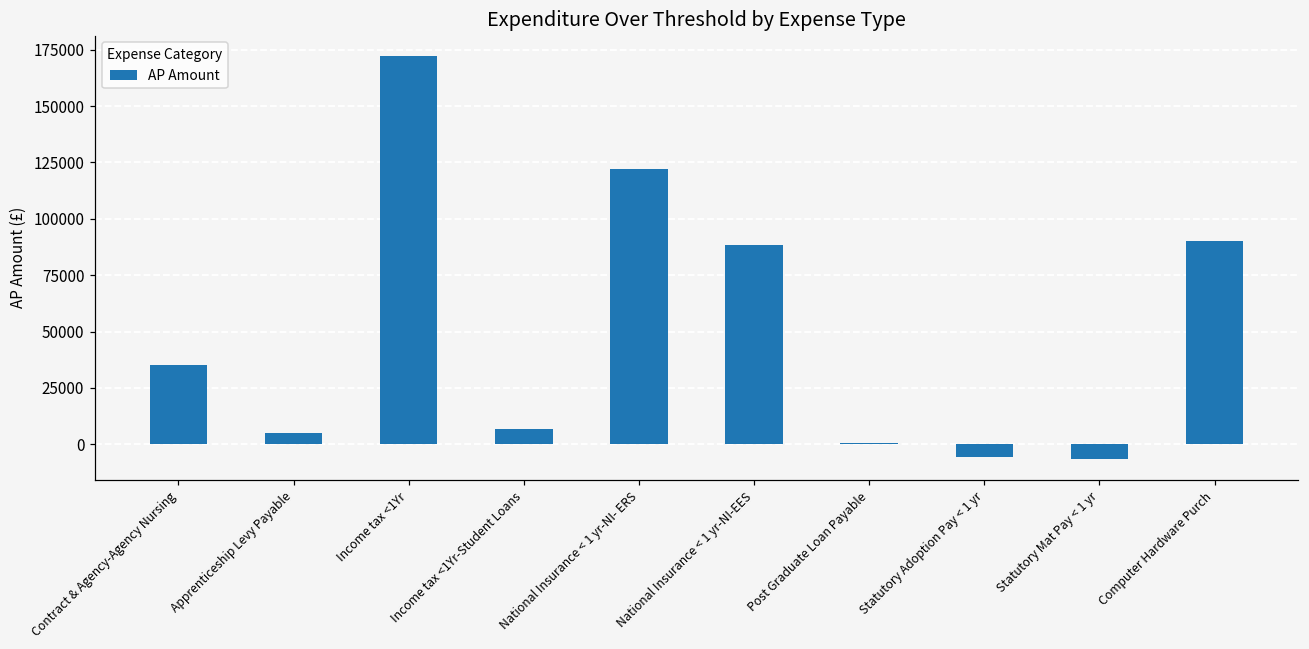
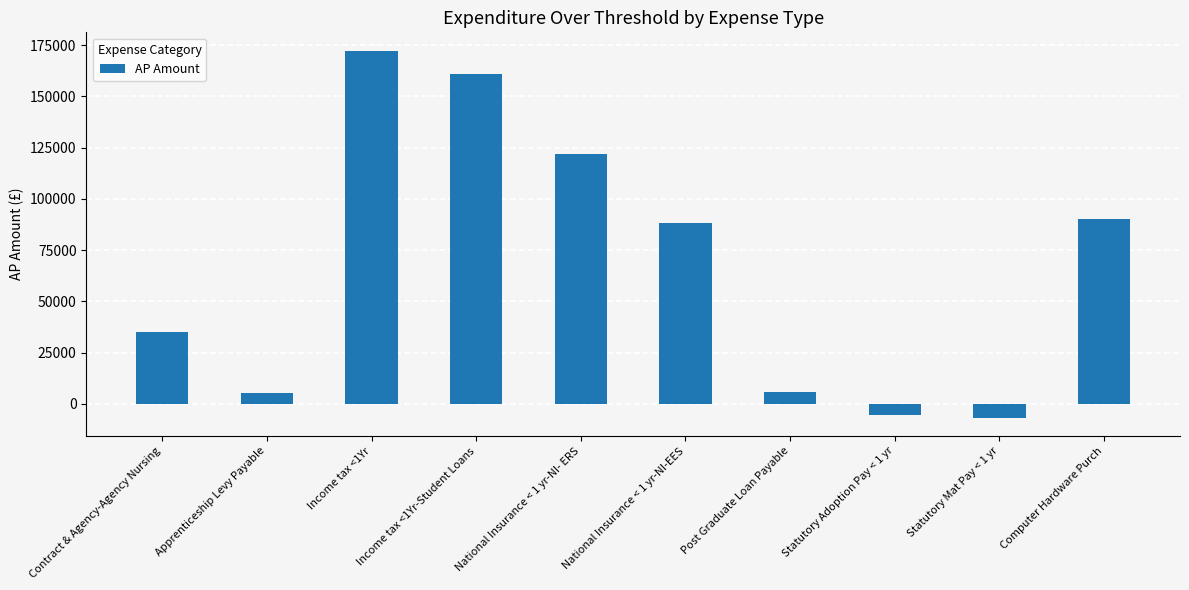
Income tax <1Yr-Student Loans: 7000 -> 161000
Post Graduate Loan Payable: 1000 -> 6000
